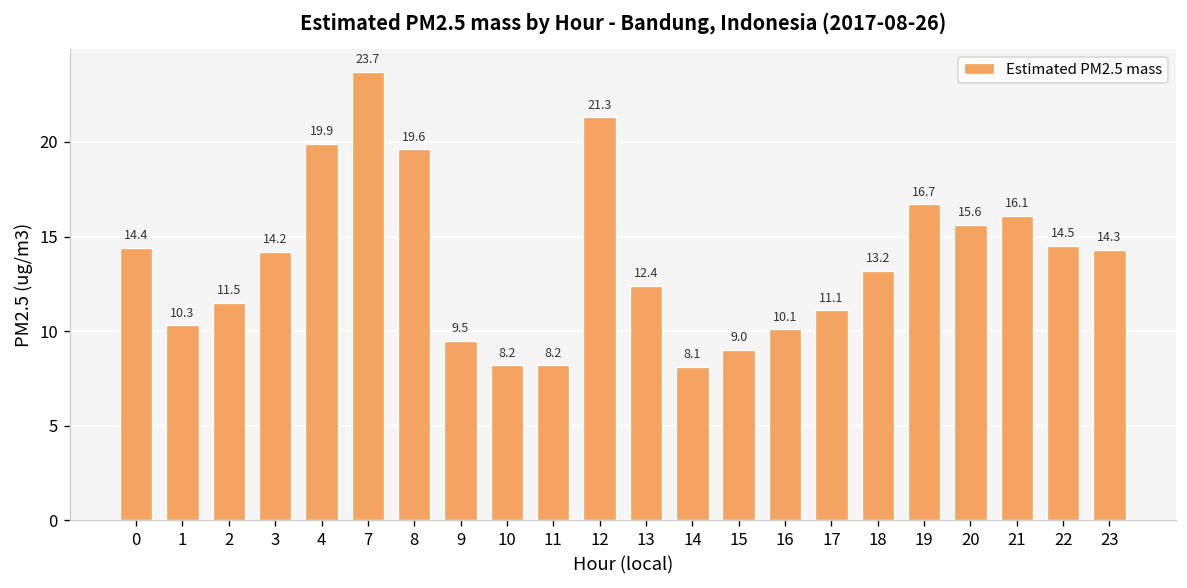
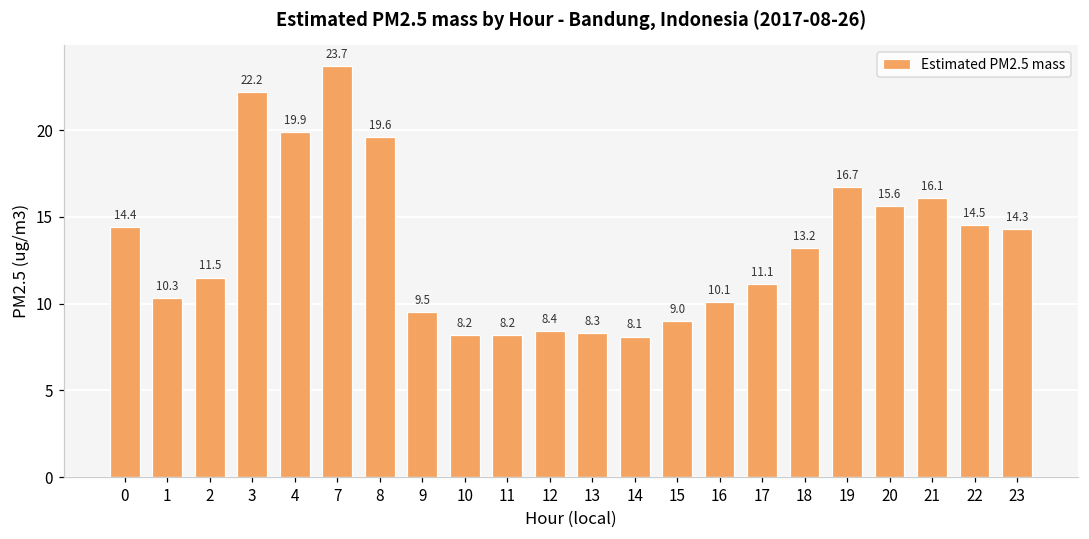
3: 14.2 -> 22.2
12: 21.3 -> 8.4
13: 12.4 -> 8.3
